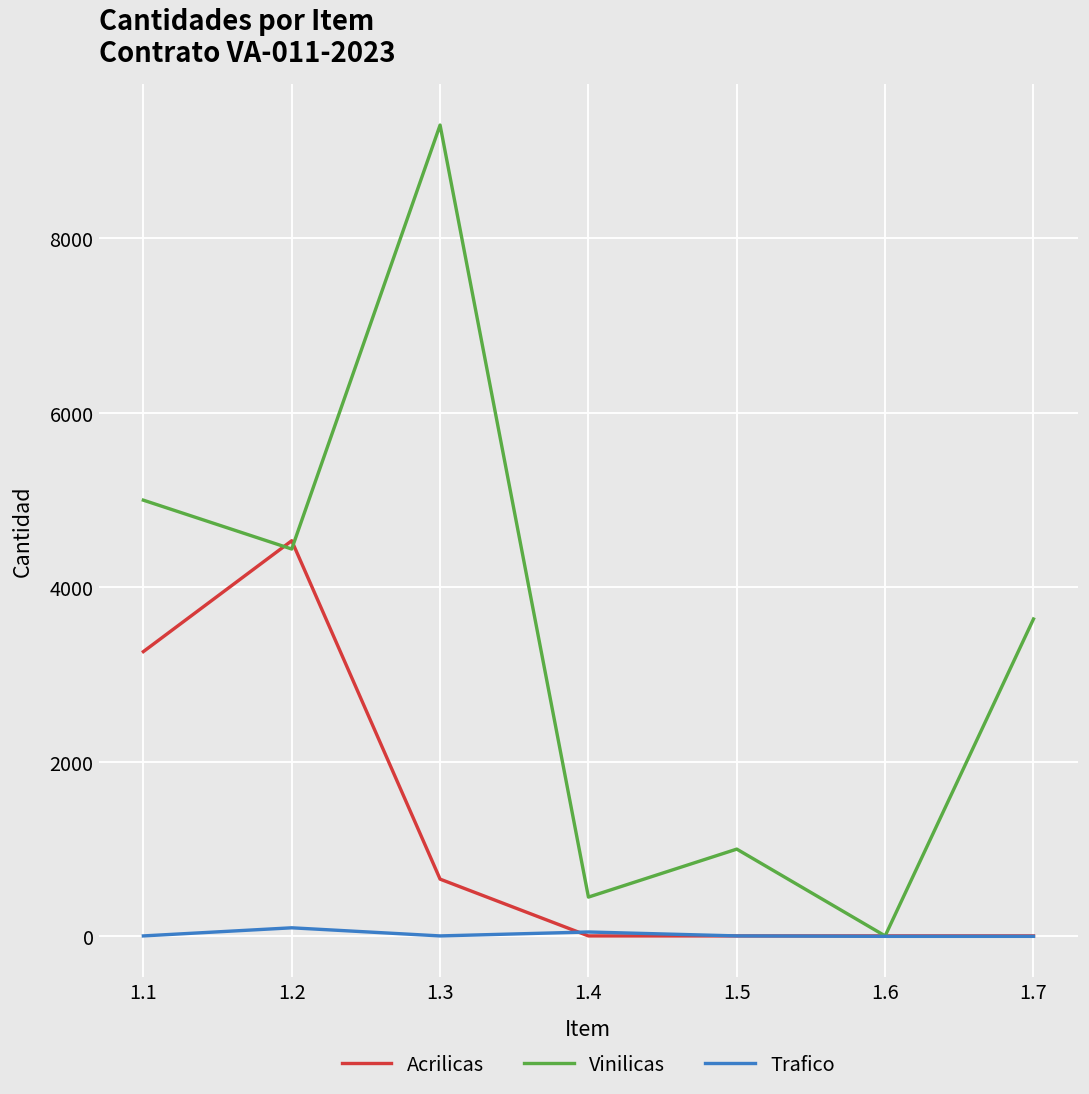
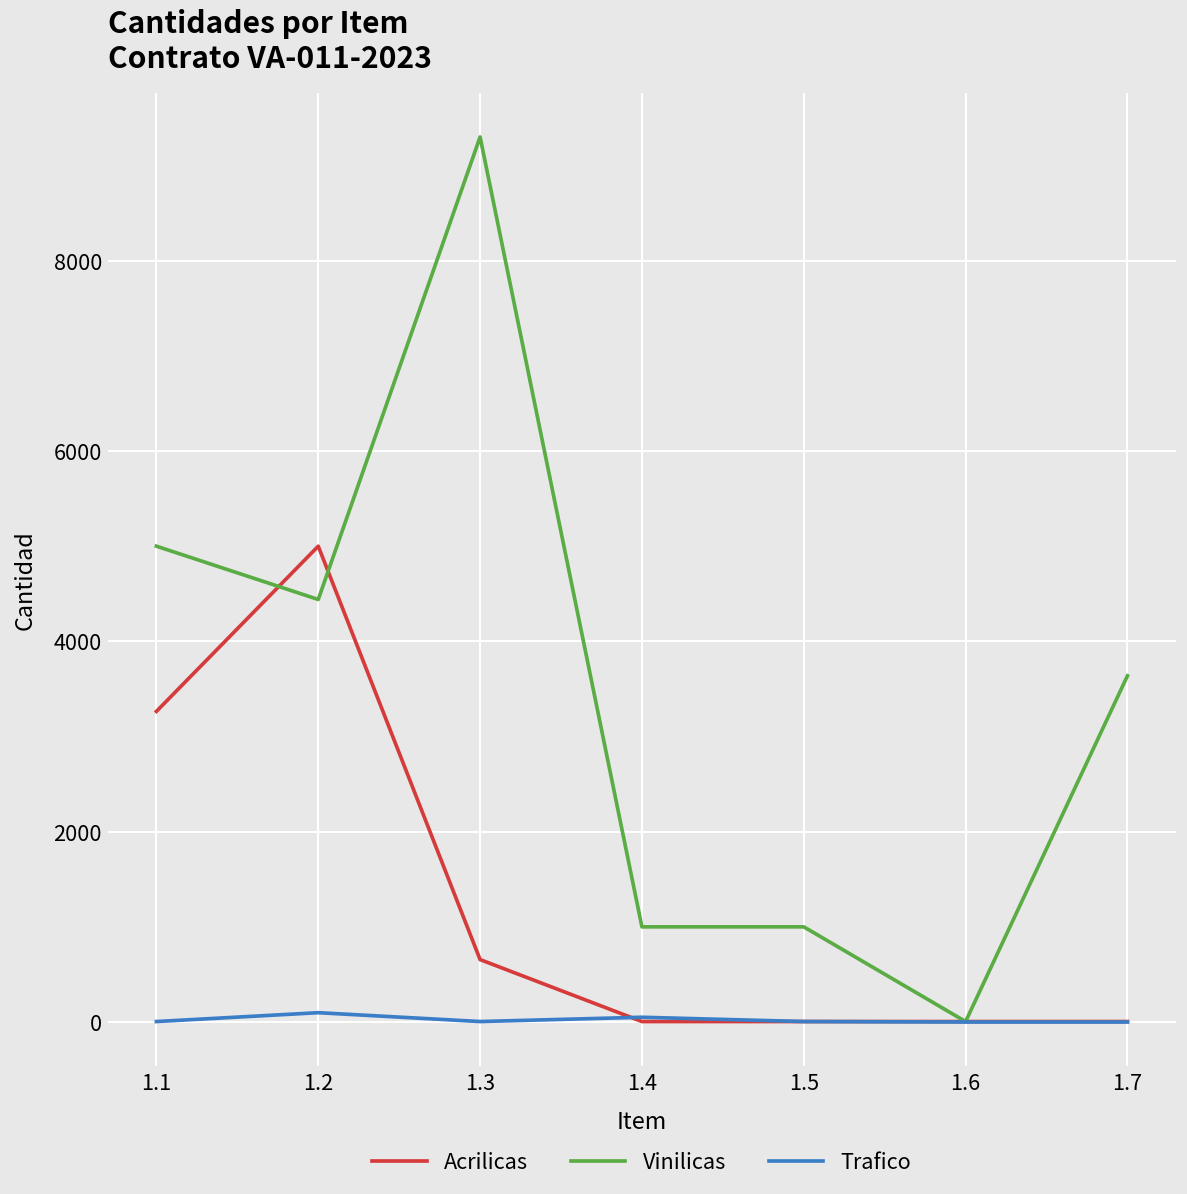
Acrilicas, 1.2: 4500 -> 5000
Vinilicas, 1.4: 500 -> 1000
